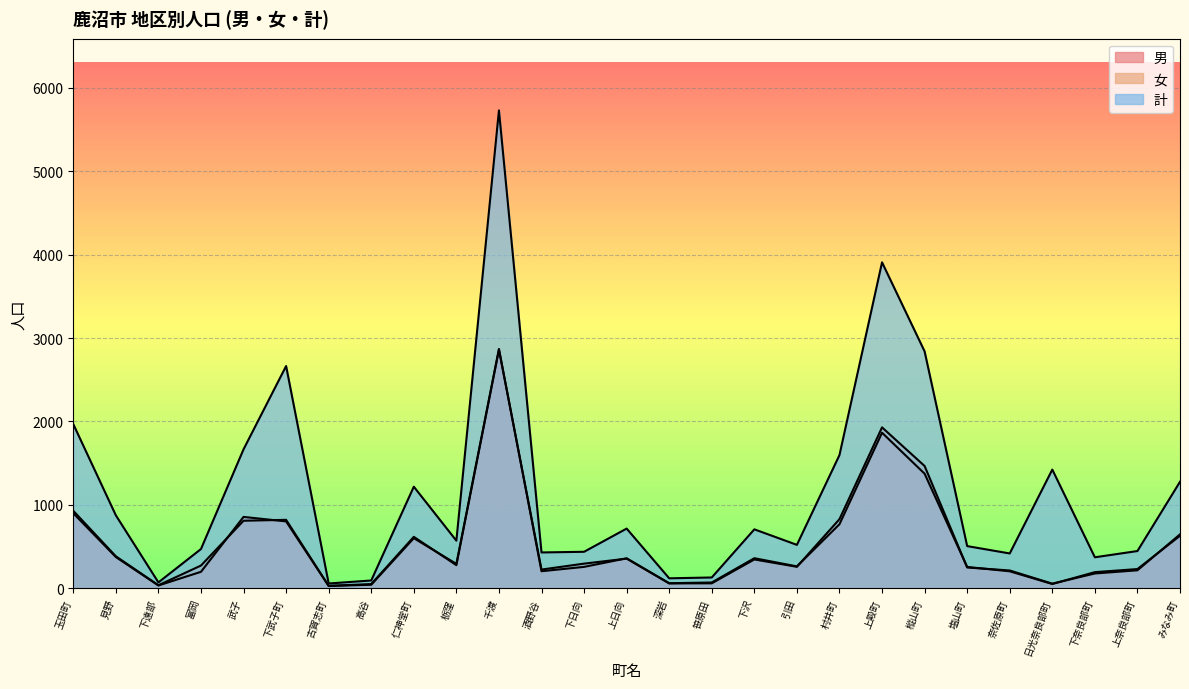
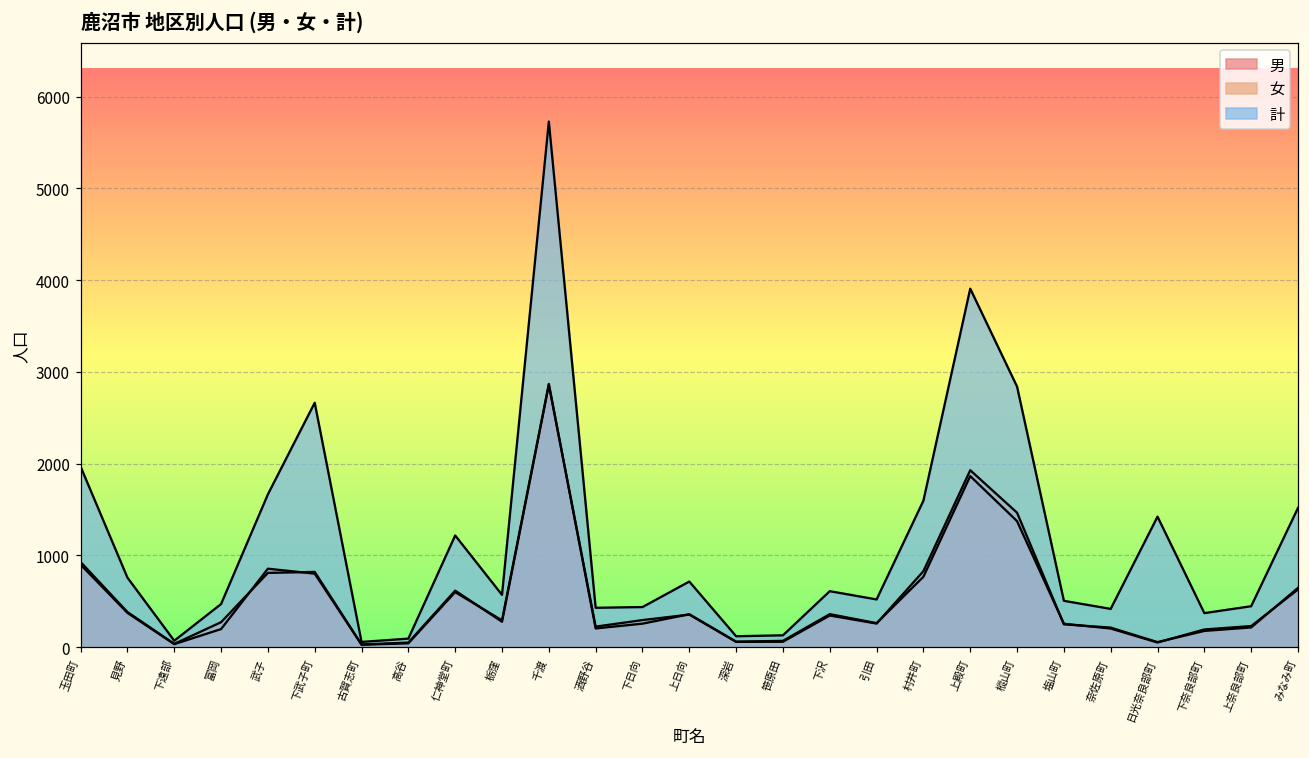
計, 見野: 900 -> 800
計, 下沢: 700 -> 600
計, みなみ町: 1300 -> 1500
